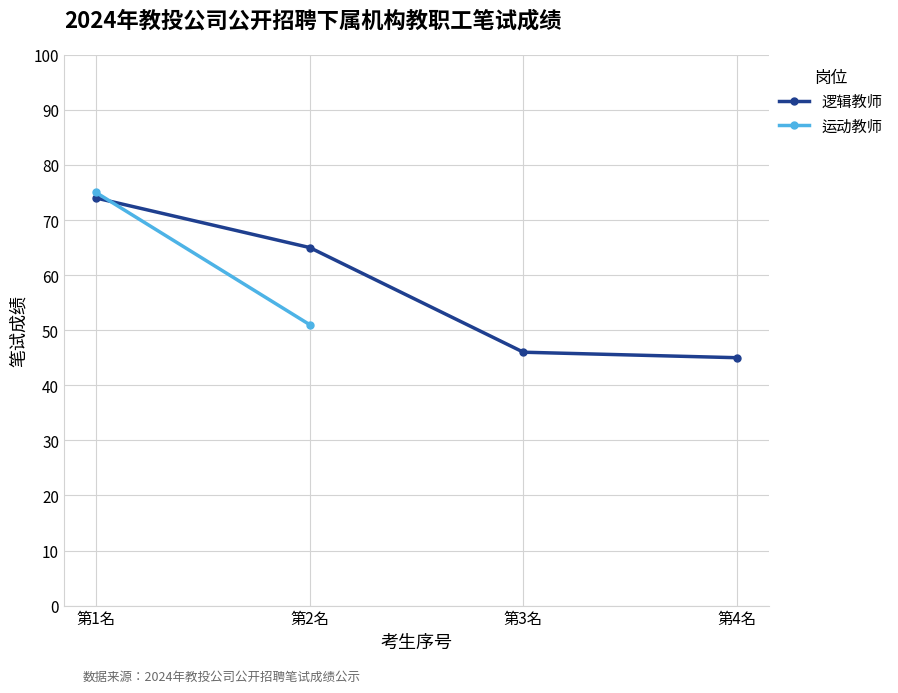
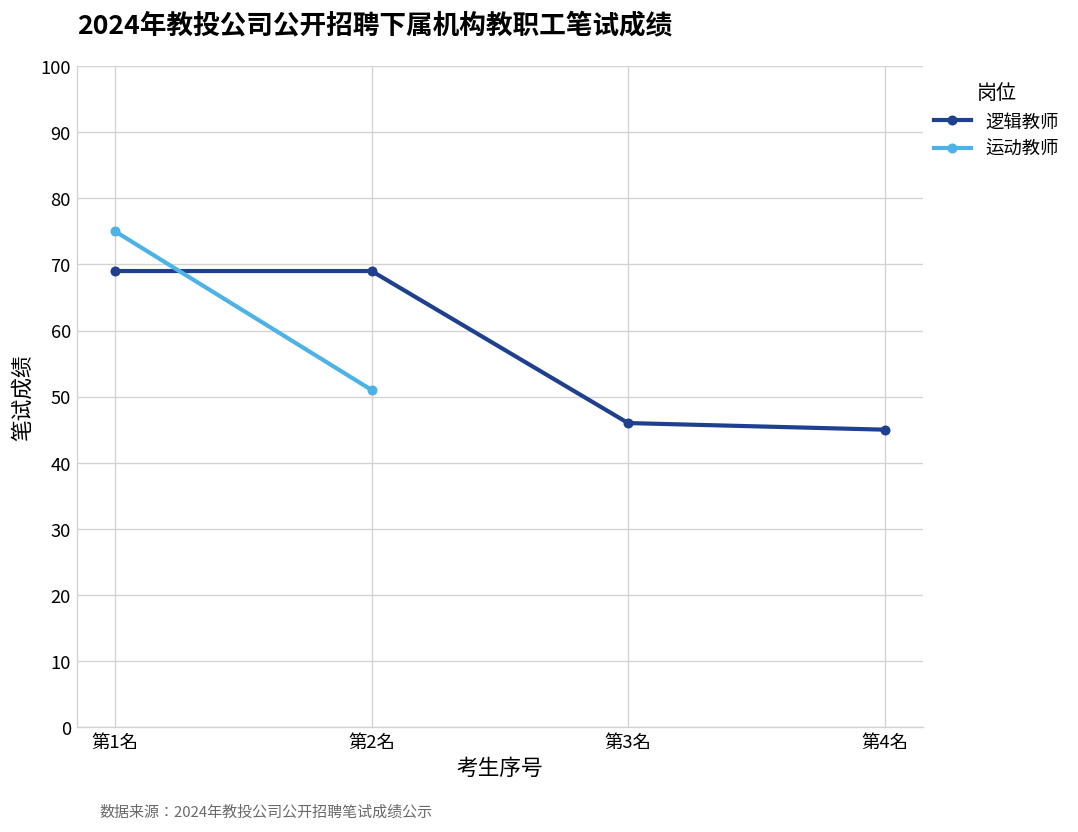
逻辑教师, 第1名: 74 -> 69
逻辑教师, 第2名: 65 -> 69
